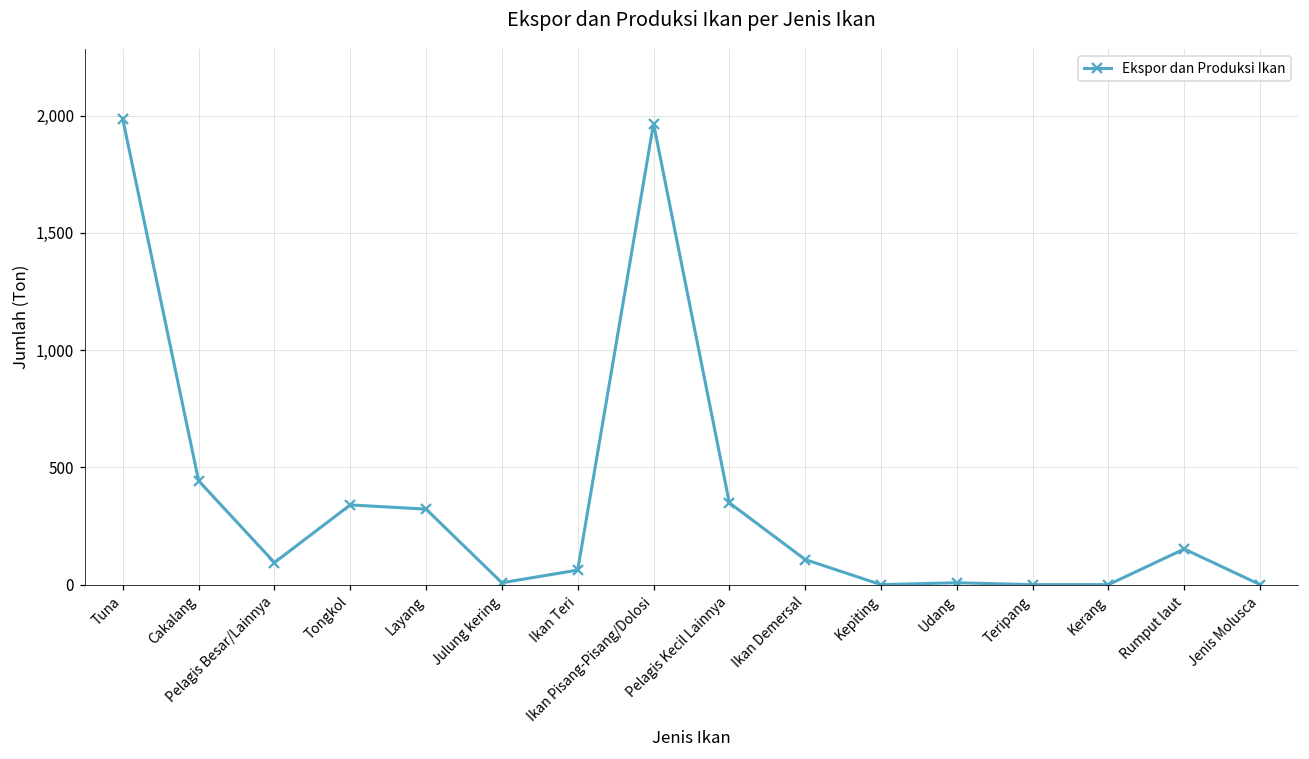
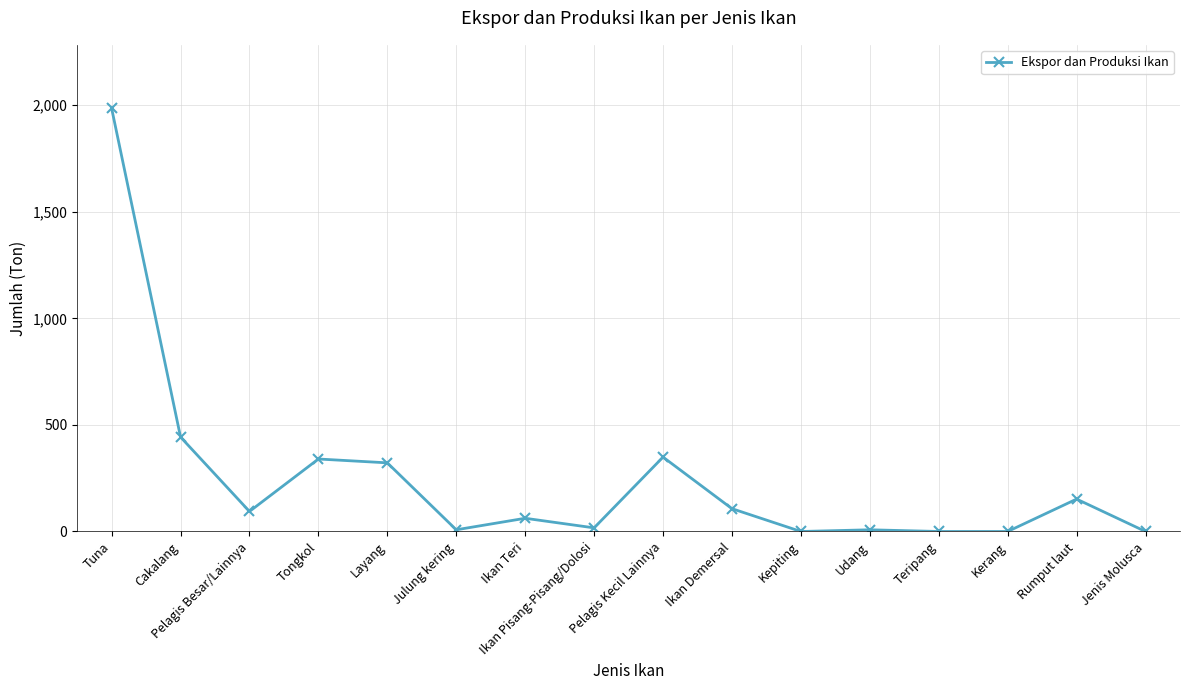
Ikan Pisang-Pisang/Dolosi: 1,970 -> 20
